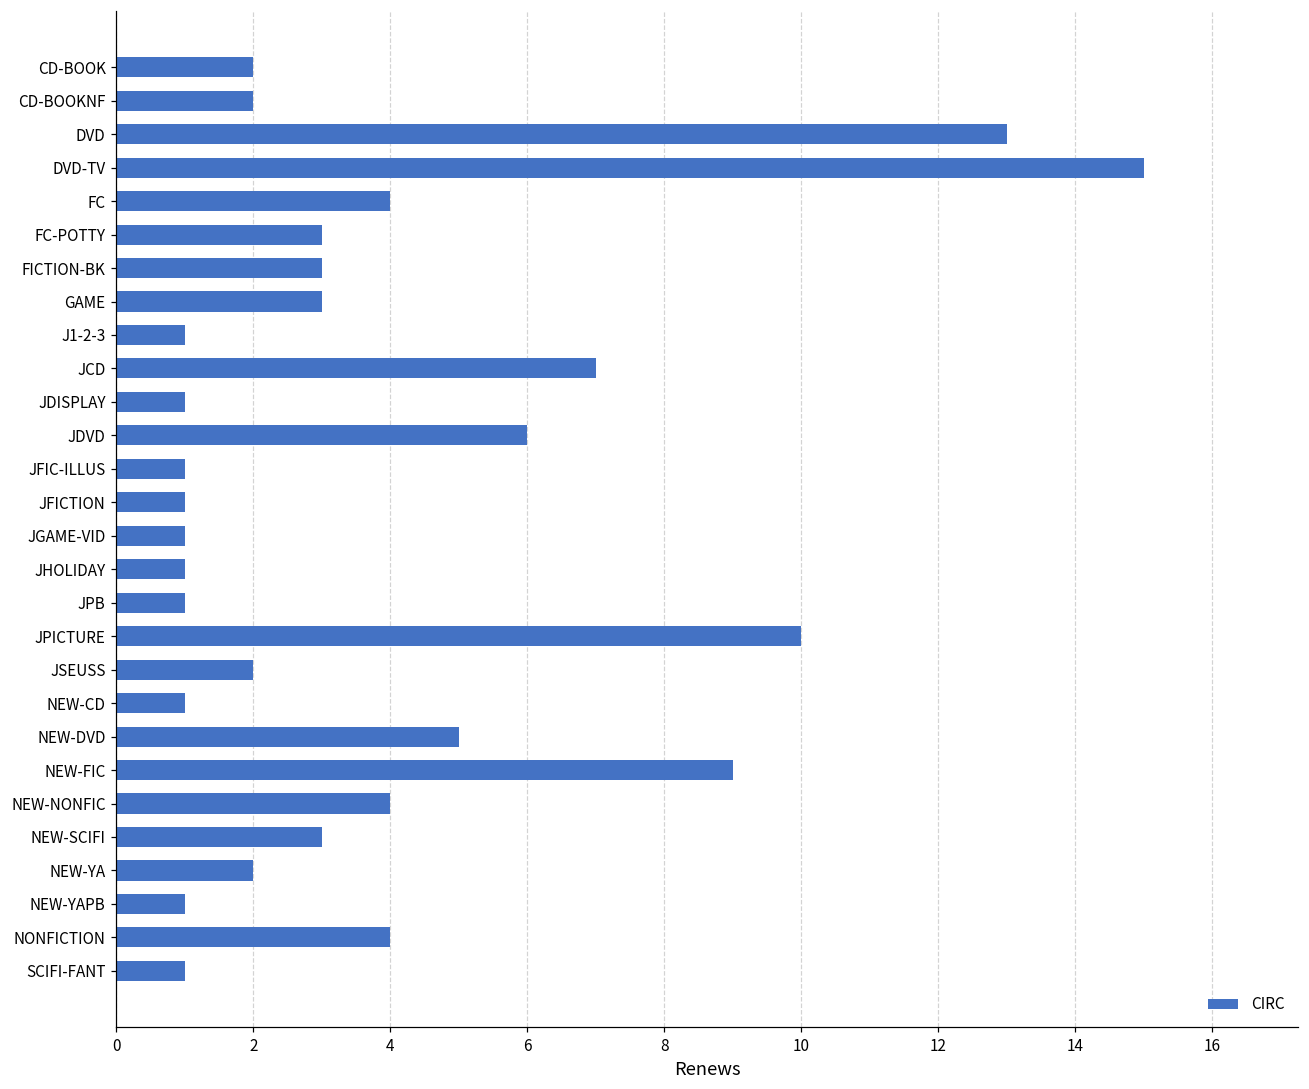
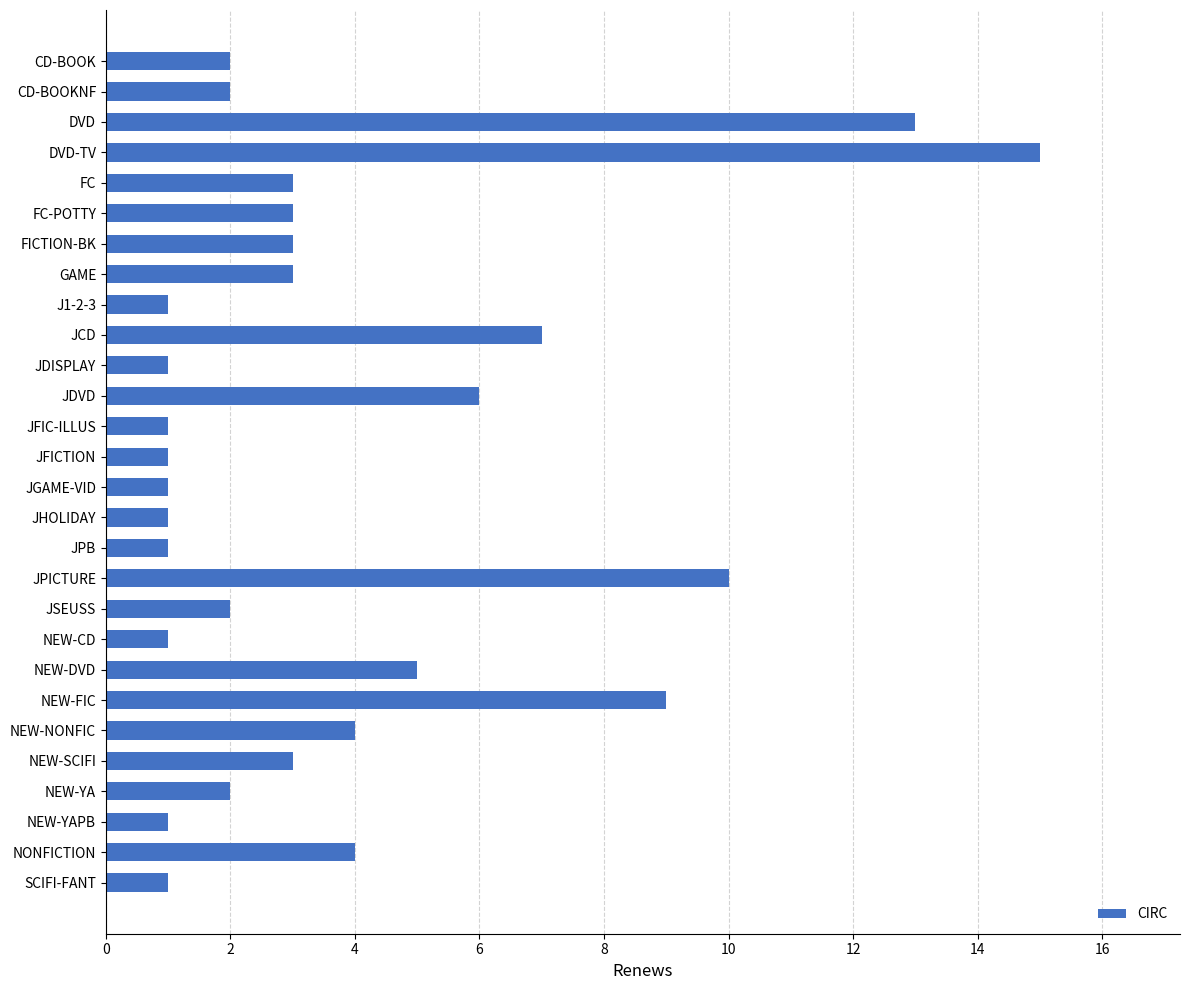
FC: 4 -> 3
